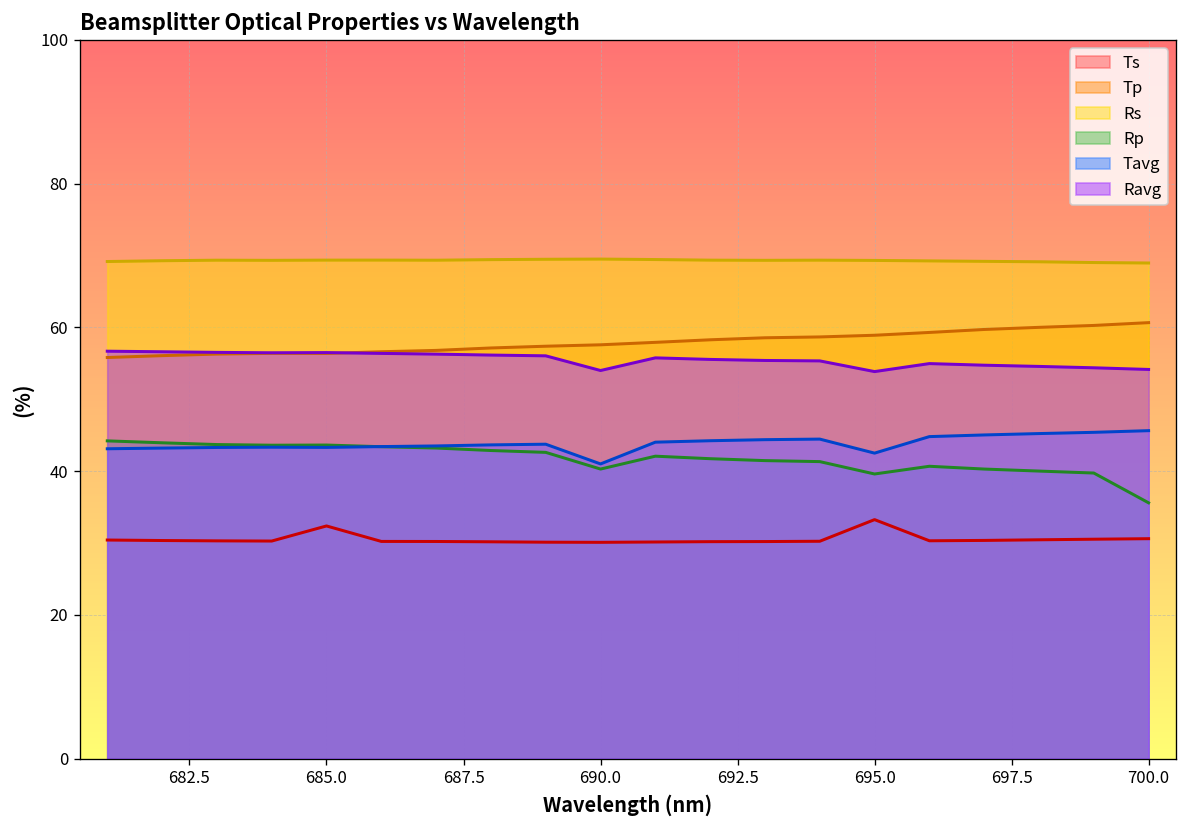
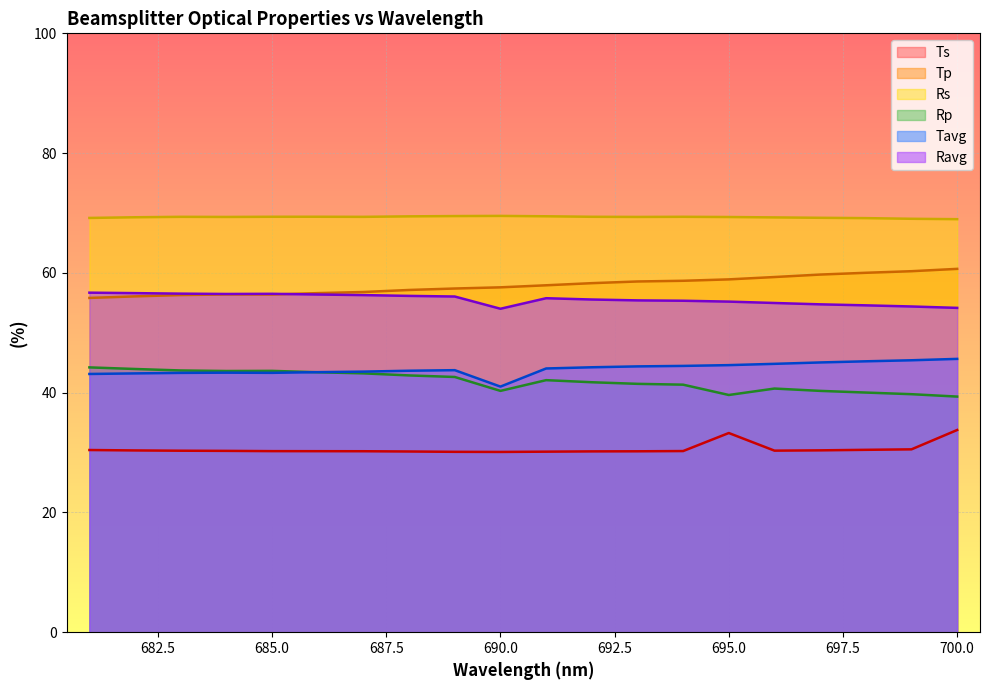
Ts, 685.0: 32 -> 30
Tavg, 695.0: 43 -> 45
Ravg, 695.0: 54 -> 55
Ts, 700.0: 31 -> 34
Rp, 700.0: 36 -> 39
